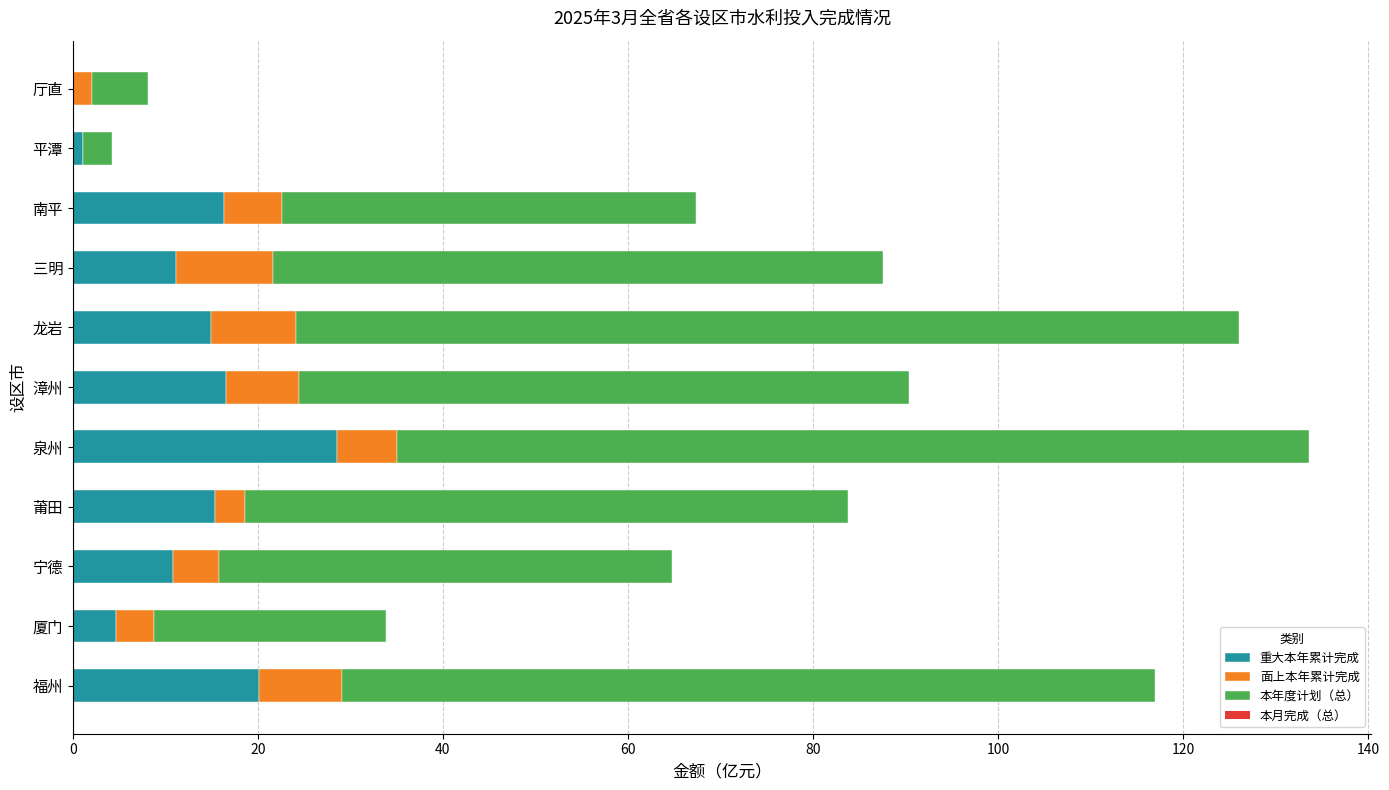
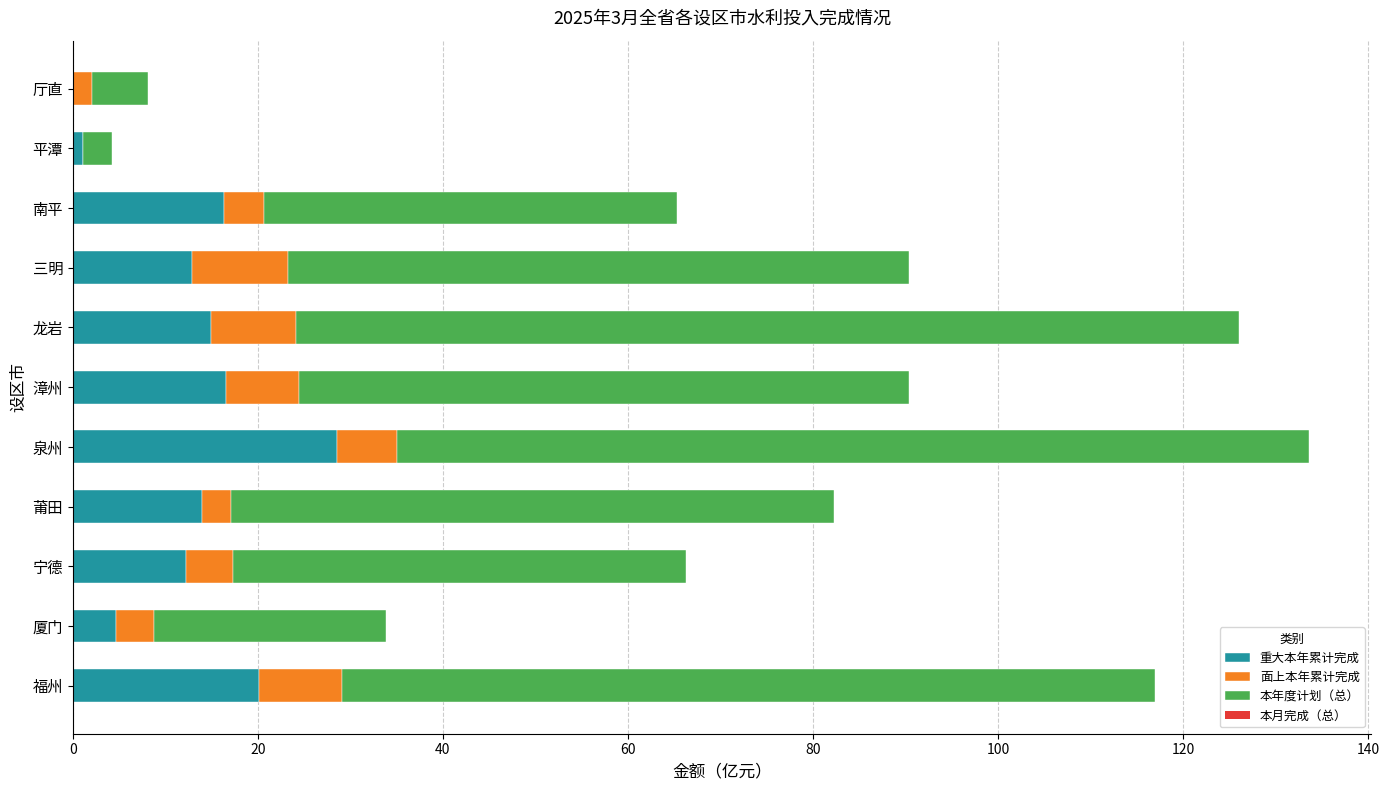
面上本年累计完成, 南平: 6 -> 4
重大本年累计完成, 三明: 11 -> 13
本年度计划（总）, 三明: 66 -> 67
重大本年累计完成, 莆田: 15 -> 14
重大本年累计完成, 宁德: 11 -> 12
